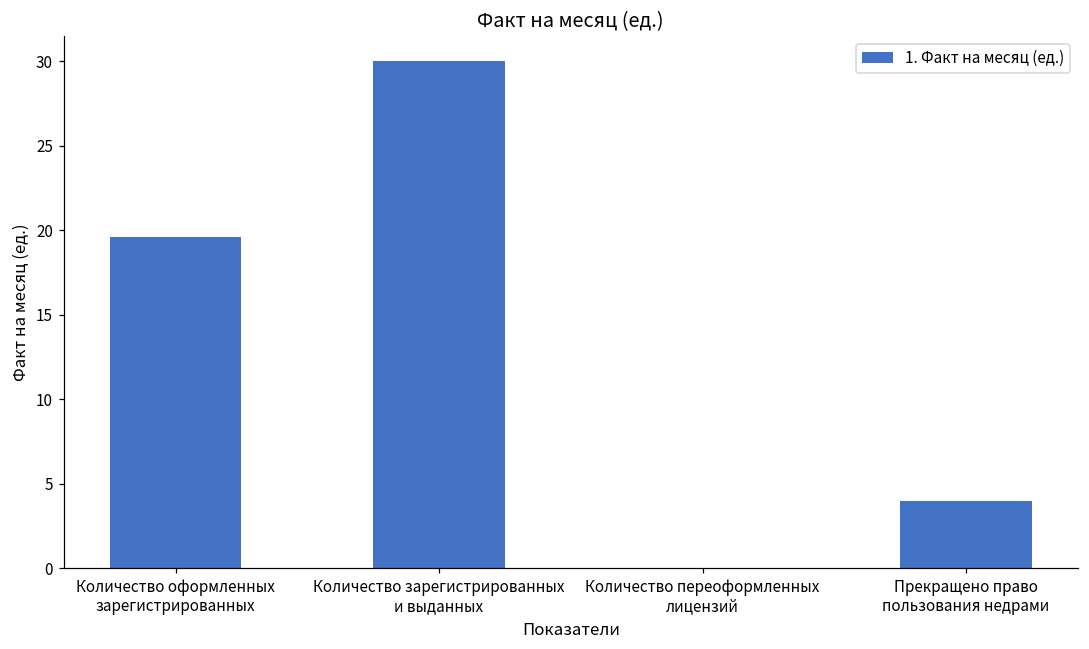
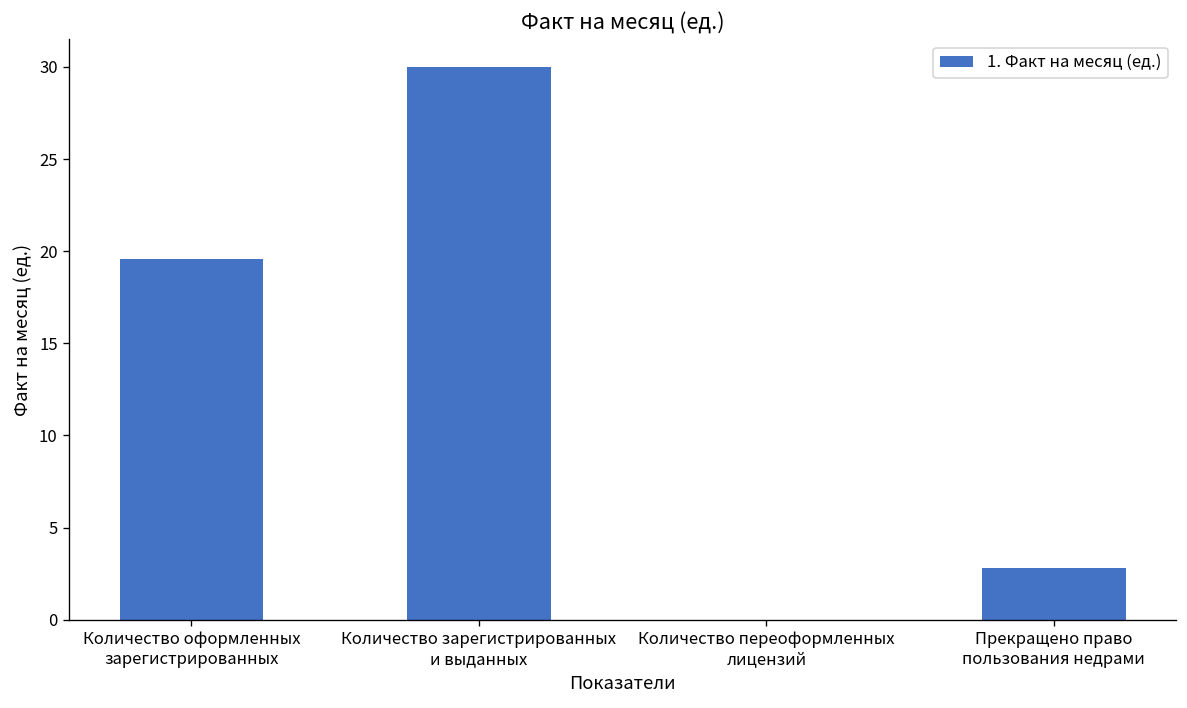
Прекращено право пользования недрами: 4.0 -> 2.8
